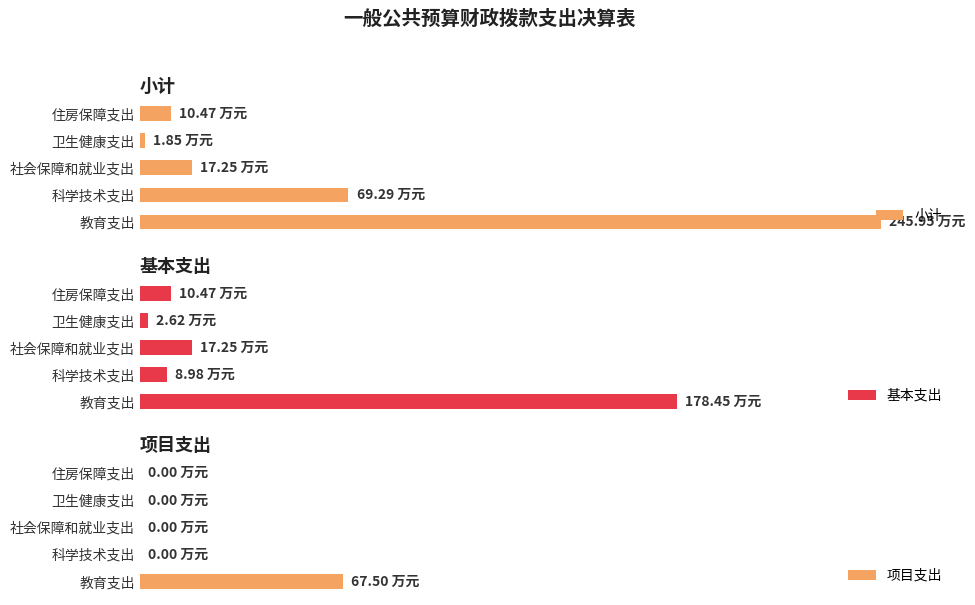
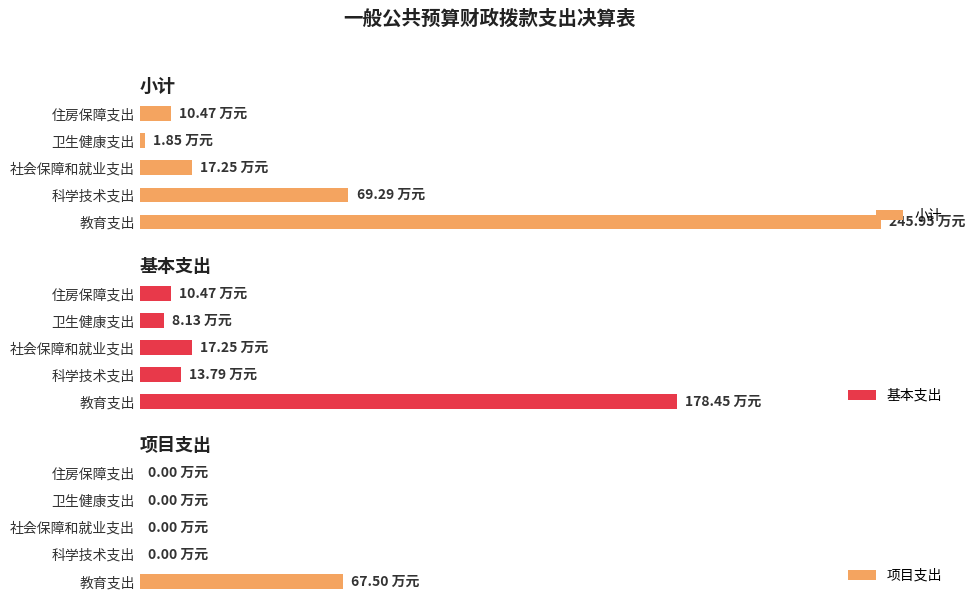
基本支出, 卫生健康支出: 2.62 -> 8.13
基本支出, 科学技术支出: 8.98 -> 13.79
